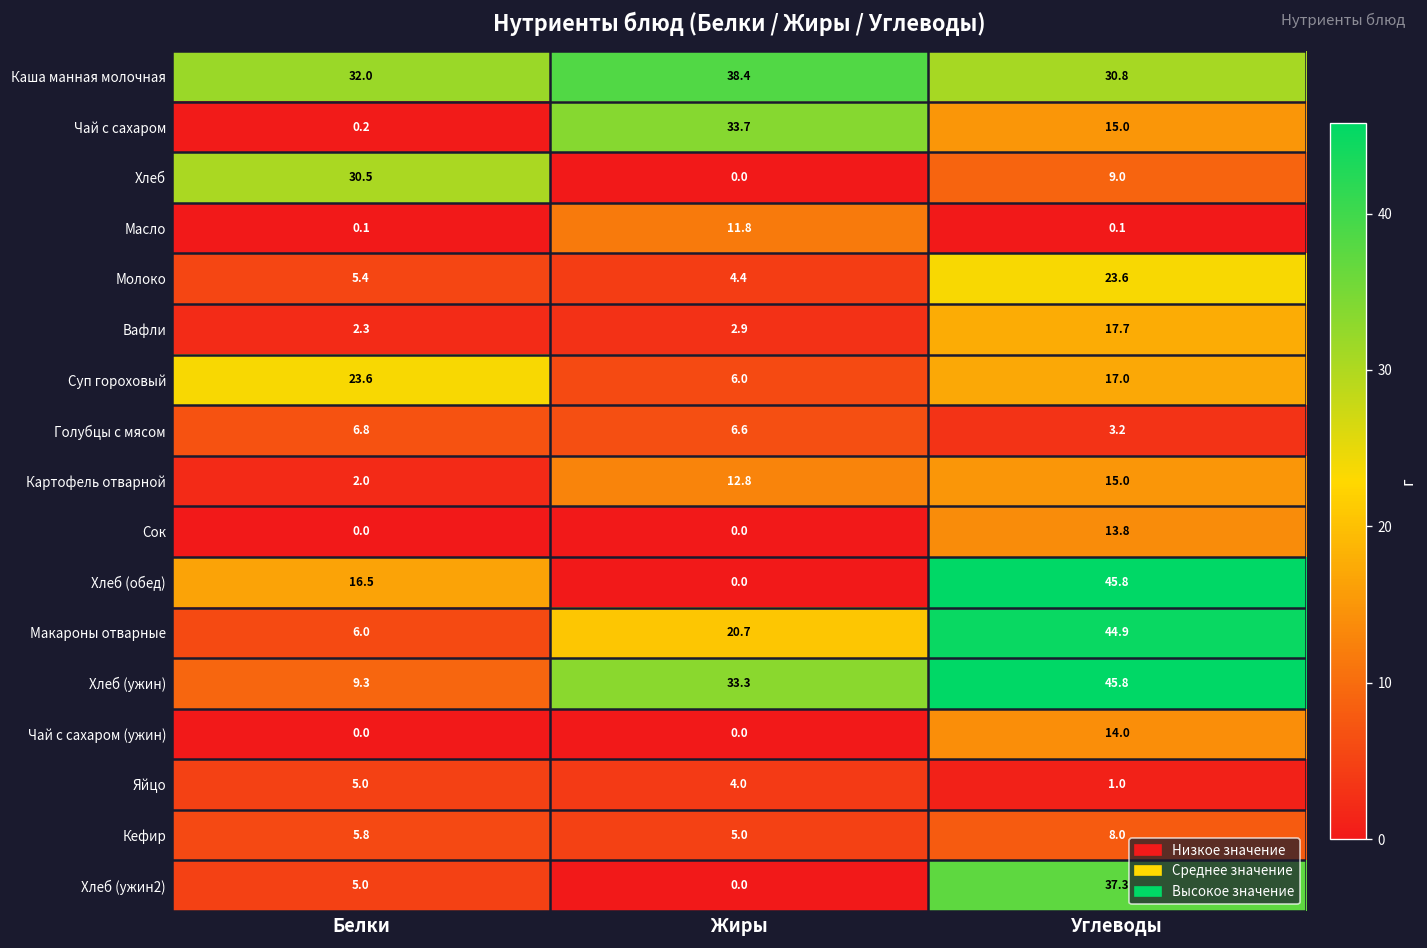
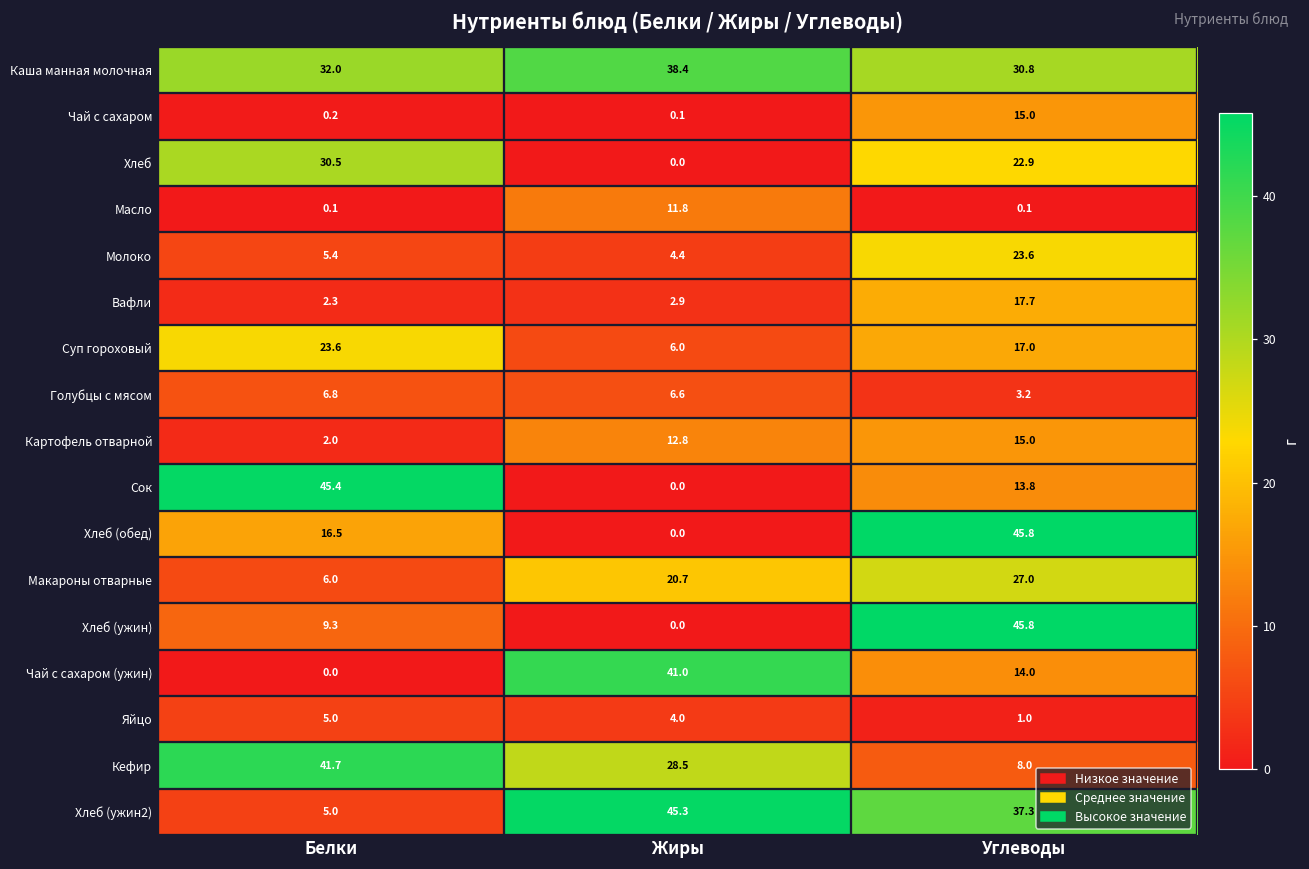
Чай с сахаром, Жиры: 33.7 -> 0.1
Хлеб, Углеводы: 9.0 -> 22.9
Сок, Белки: 0.0 -> 45.4
Макароны отварные, Углеводы: 44.9 -> 27.0
Хлеб (ужин), Жиры: 33.3 -> 0.0
Чай с сахаром (ужин), Жиры: 0.0 -> 41.0
Кефир, Белки: 5.8 -> 41.7
Кефир, Жиры: 5.0 -> 28.5
Хлеб (ужин2), Жиры: 0.0 -> 45.3
